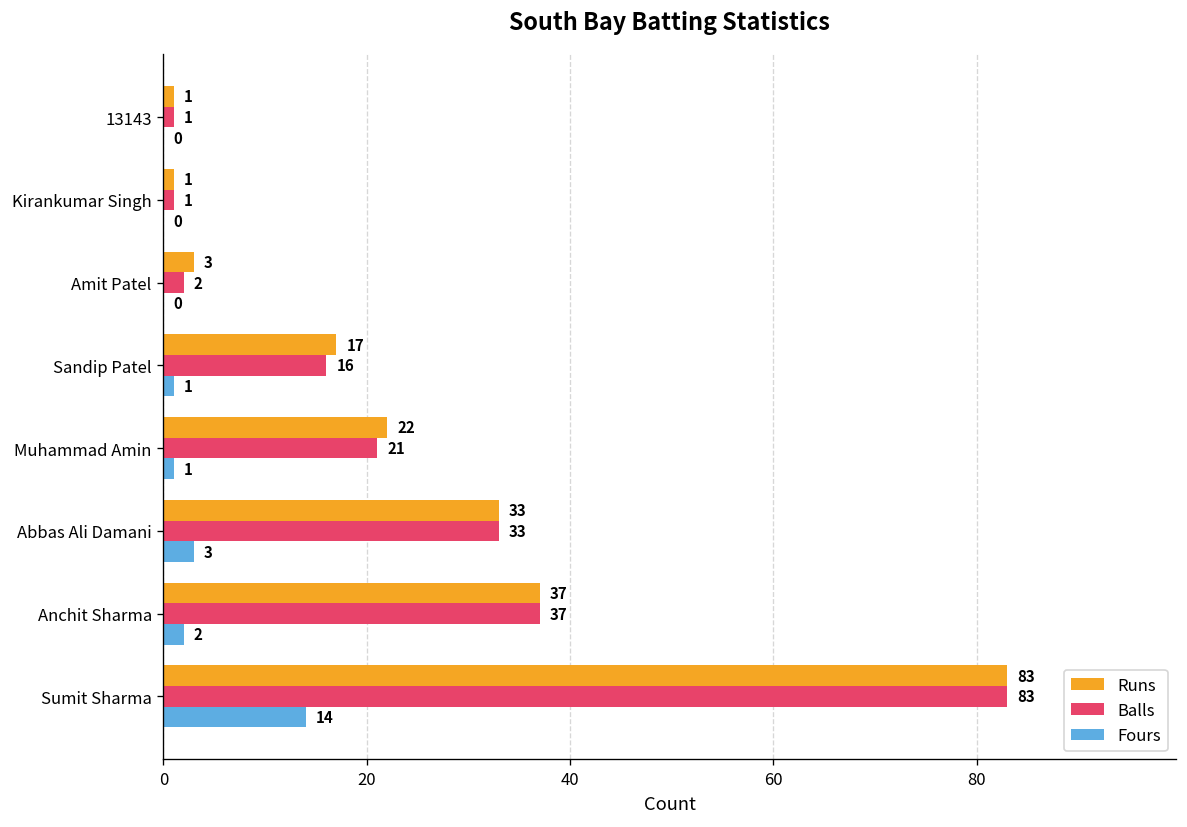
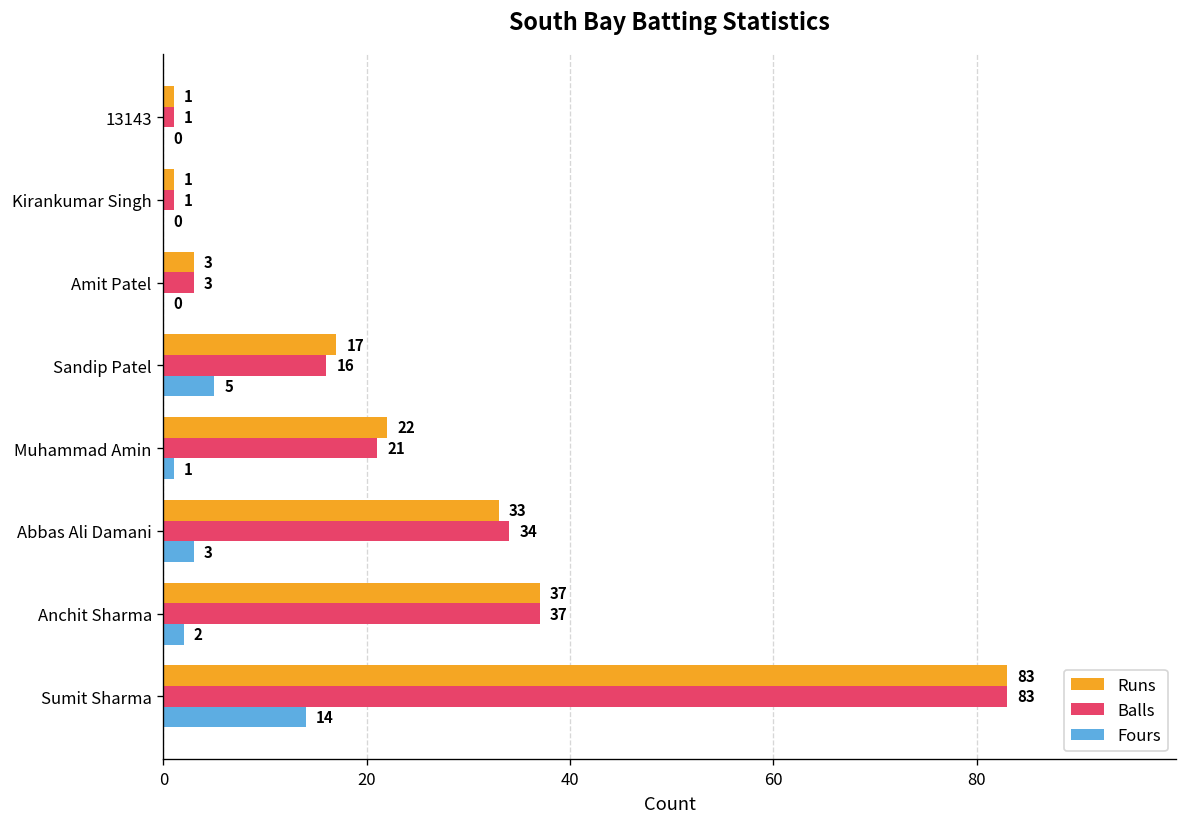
Balls, Amit Patel: 2 -> 3
Fours, Sandip Patel: 1 -> 5
Balls, Abbas Ali Damani: 33 -> 34
